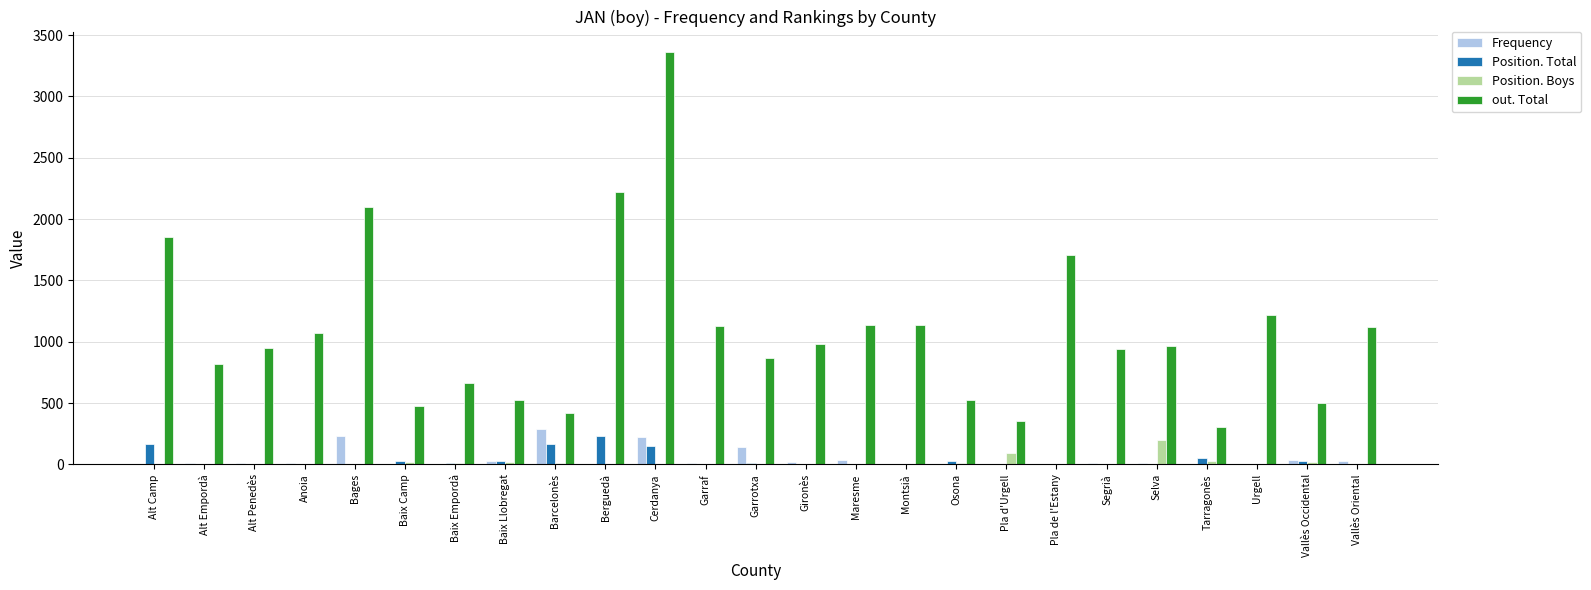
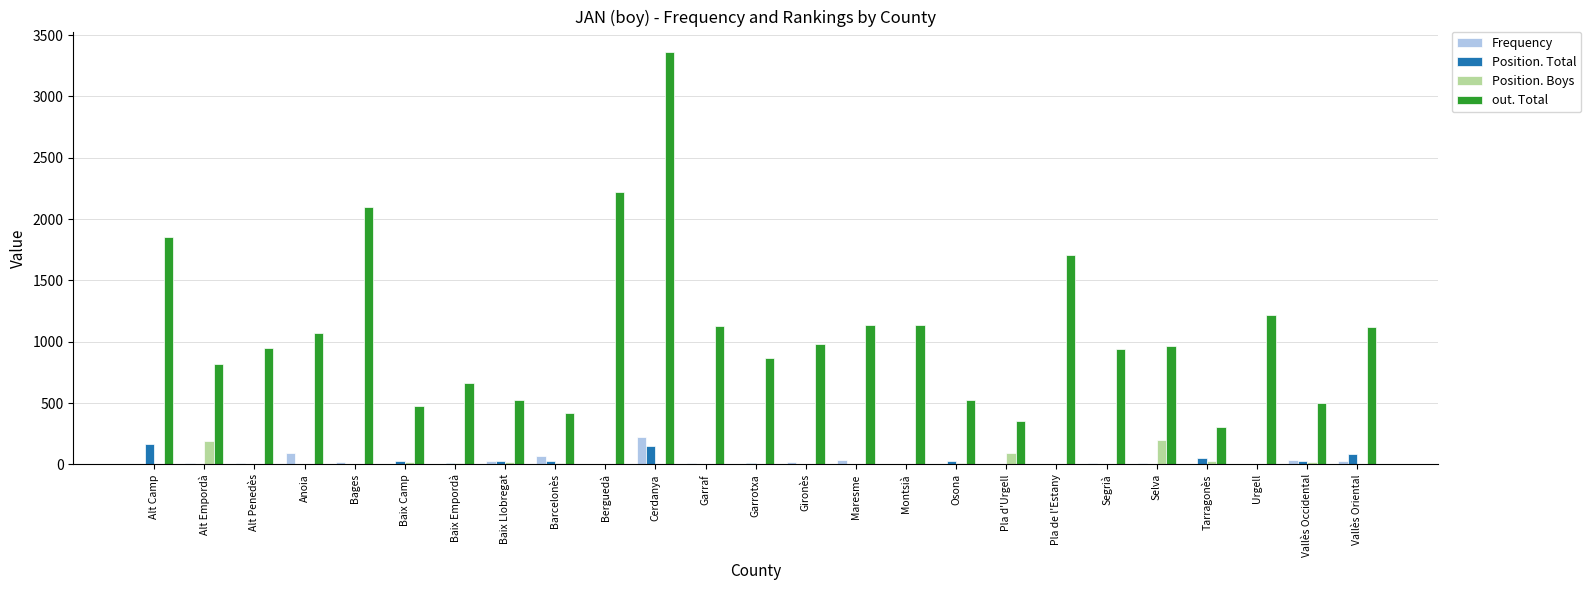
Position. Boys, Alt Empordà: 0 -> 190
Frequency, Anoia: 10 -> 100
Frequency, Bages: 230 -> 20
Frequency, Barcelonès: 290 -> 70
Position. Total, Barcelonès: 170 -> 30
Position. Total, Berguedà: 240 -> 0
Frequency, Garrotxa: 150 -> 0
Position. Total, Vallès Oriental: 0 -> 90
